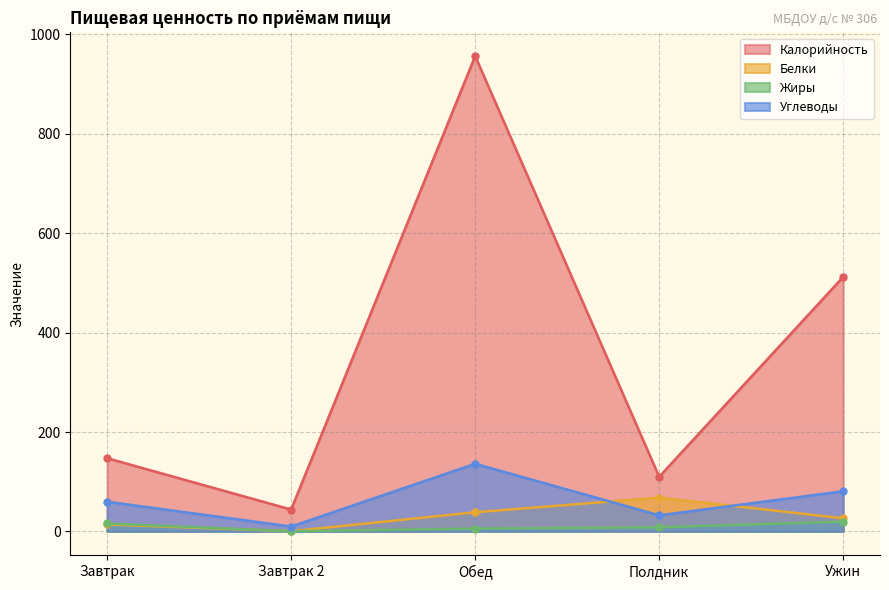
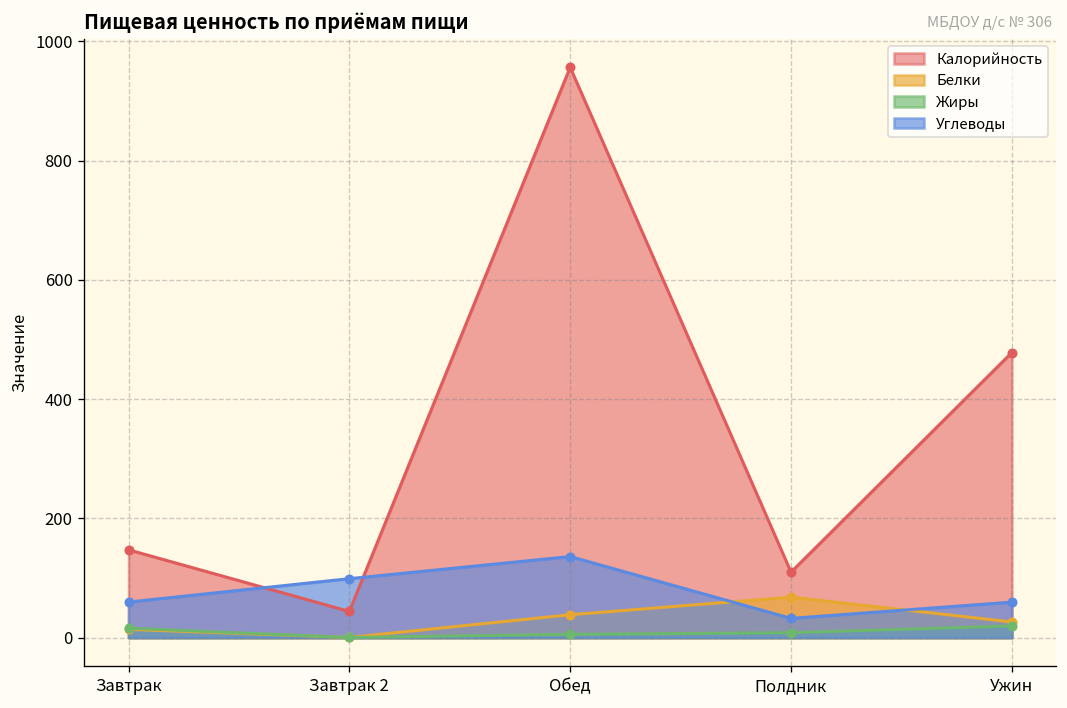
Углеводы, Завтрак 2: 10 -> 100
Калорийность, Ужин: 510 -> 480
Углеводы, Ужин: 80 -> 60
